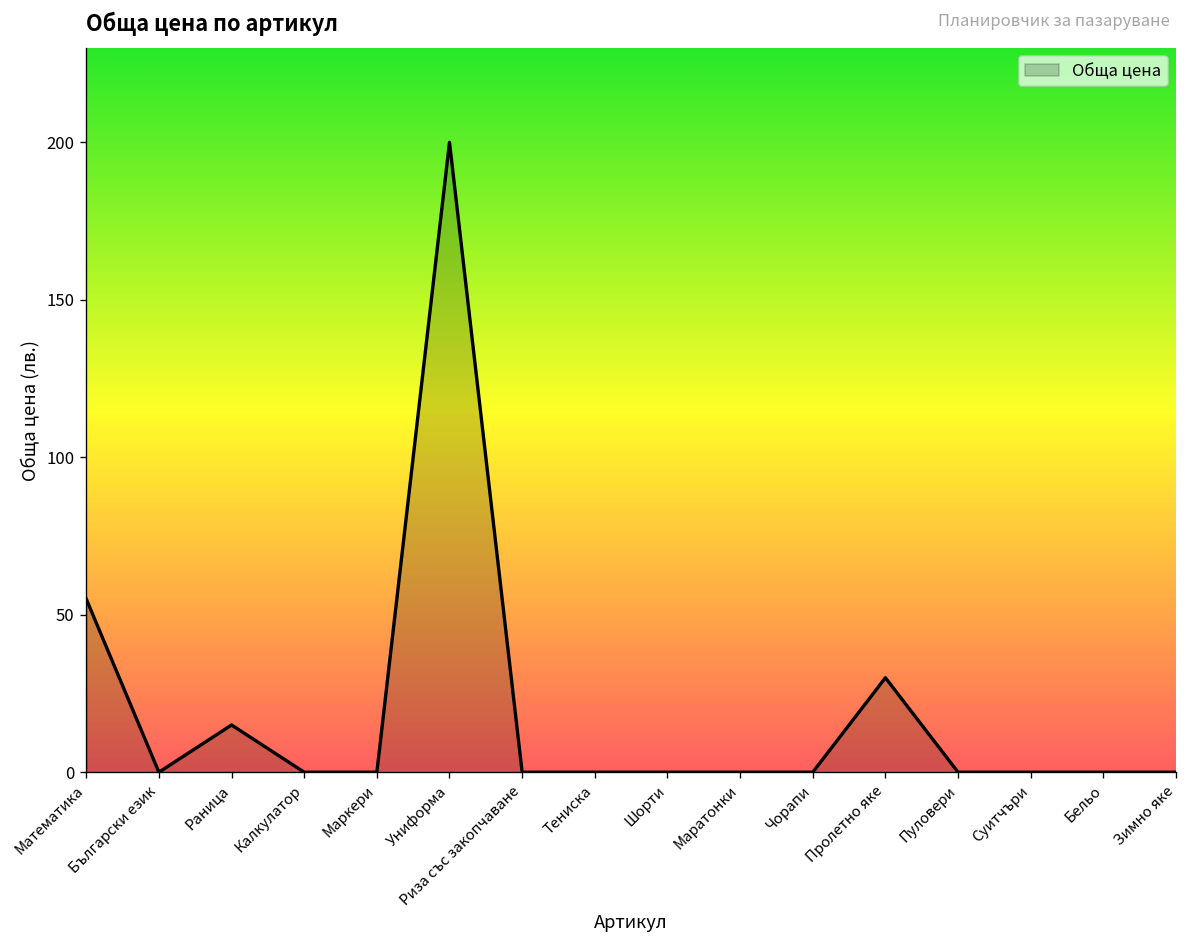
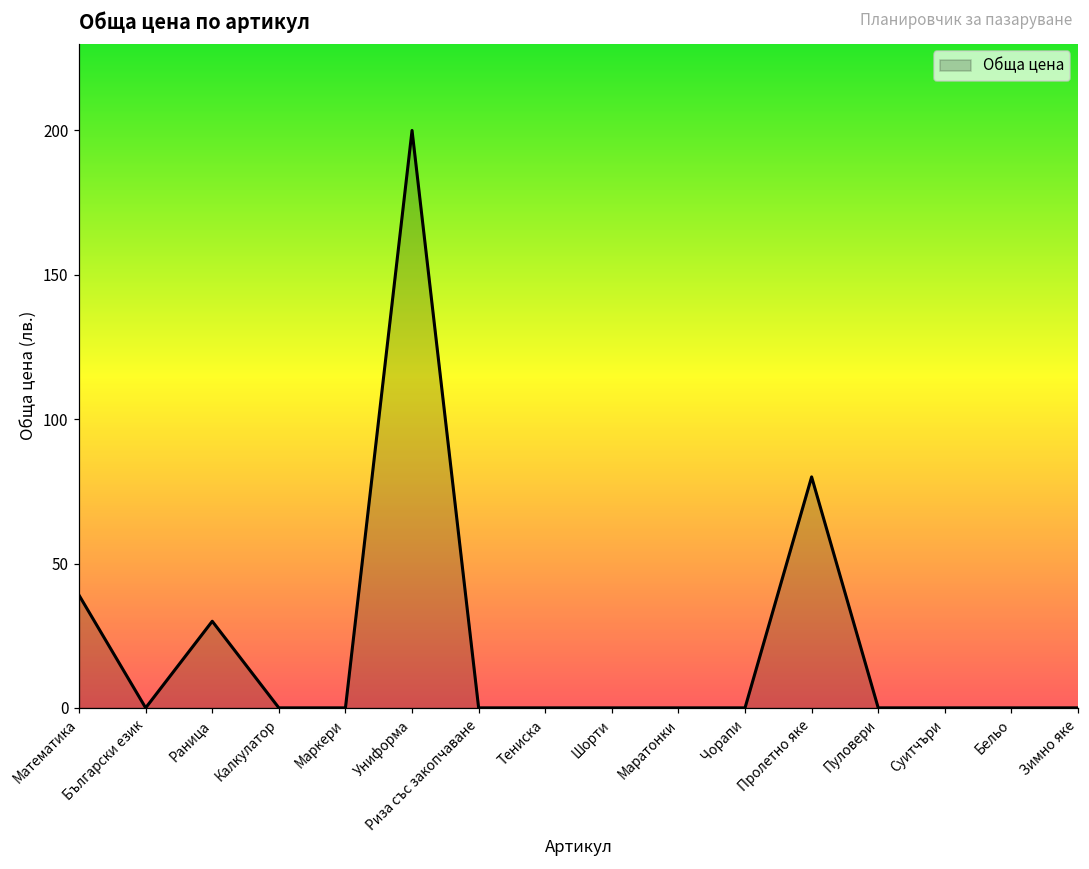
Математика: 55 -> 39
Раница: 15 -> 30
Пролетно яке: 30 -> 80
